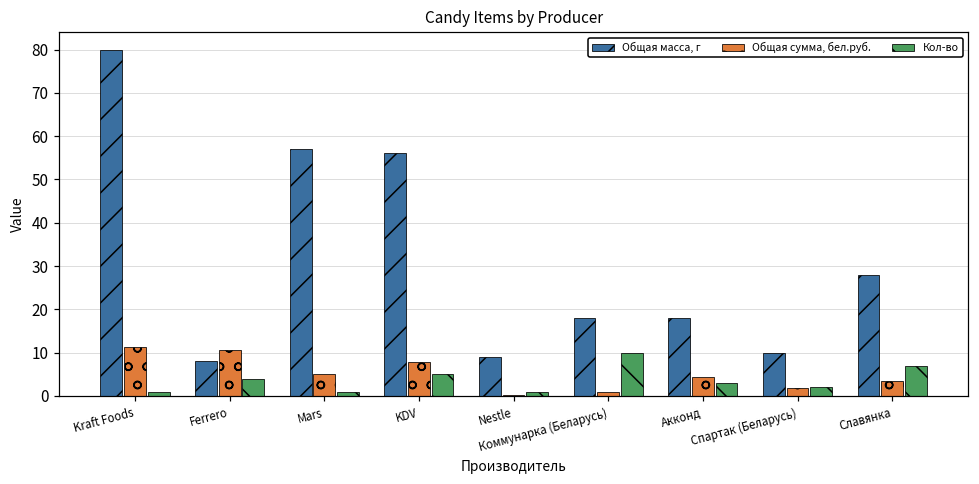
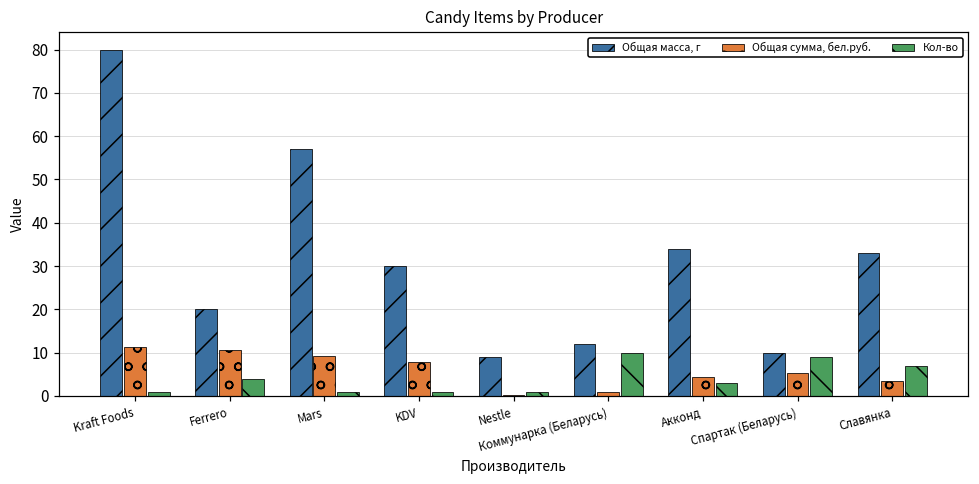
Общая масса, г, Ferrero: 8 -> 20
Общая сумма, бел.руб., Mars: 5 -> 9
Общая масса, г, KDV: 56 -> 30
Кол-во, KDV: 5 -> 1
Общая масса, г, Коммунарка (Беларусь): 18 -> 12
Общая масса, г, Акконд: 18 -> 34
Общая сумма, бел.руб., Спартак (Беларусь): 2 -> 5
Кол-во, Спартак (Беларусь): 2 -> 9
Общая масса, г, Славянка: 28 -> 33
